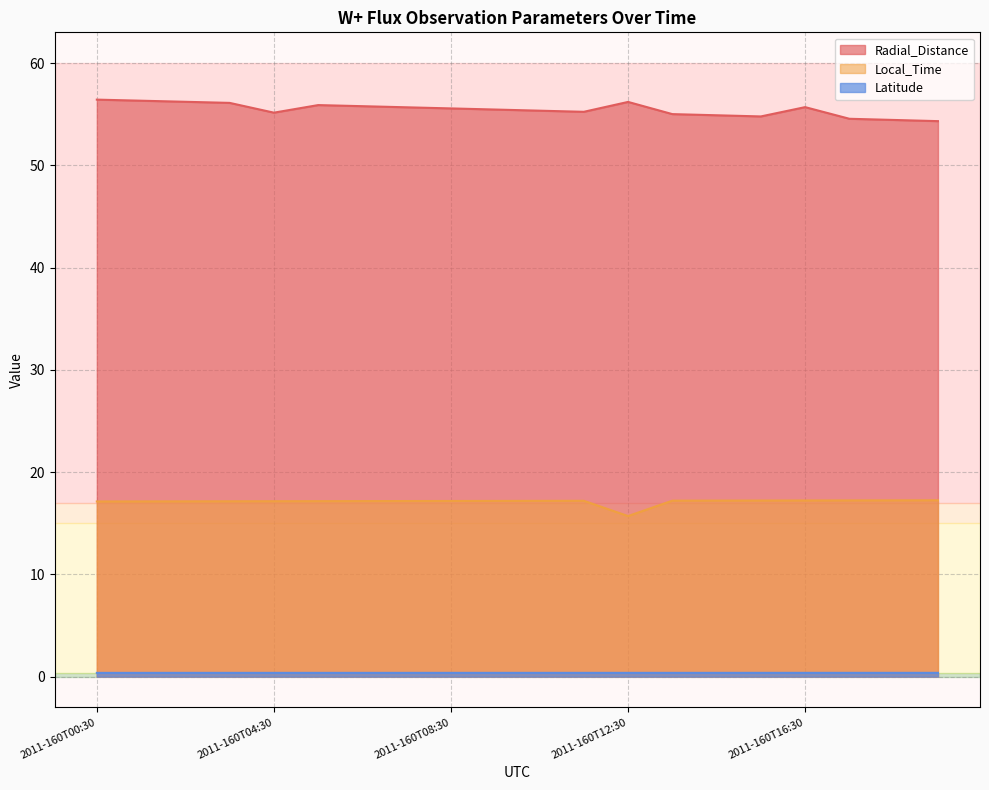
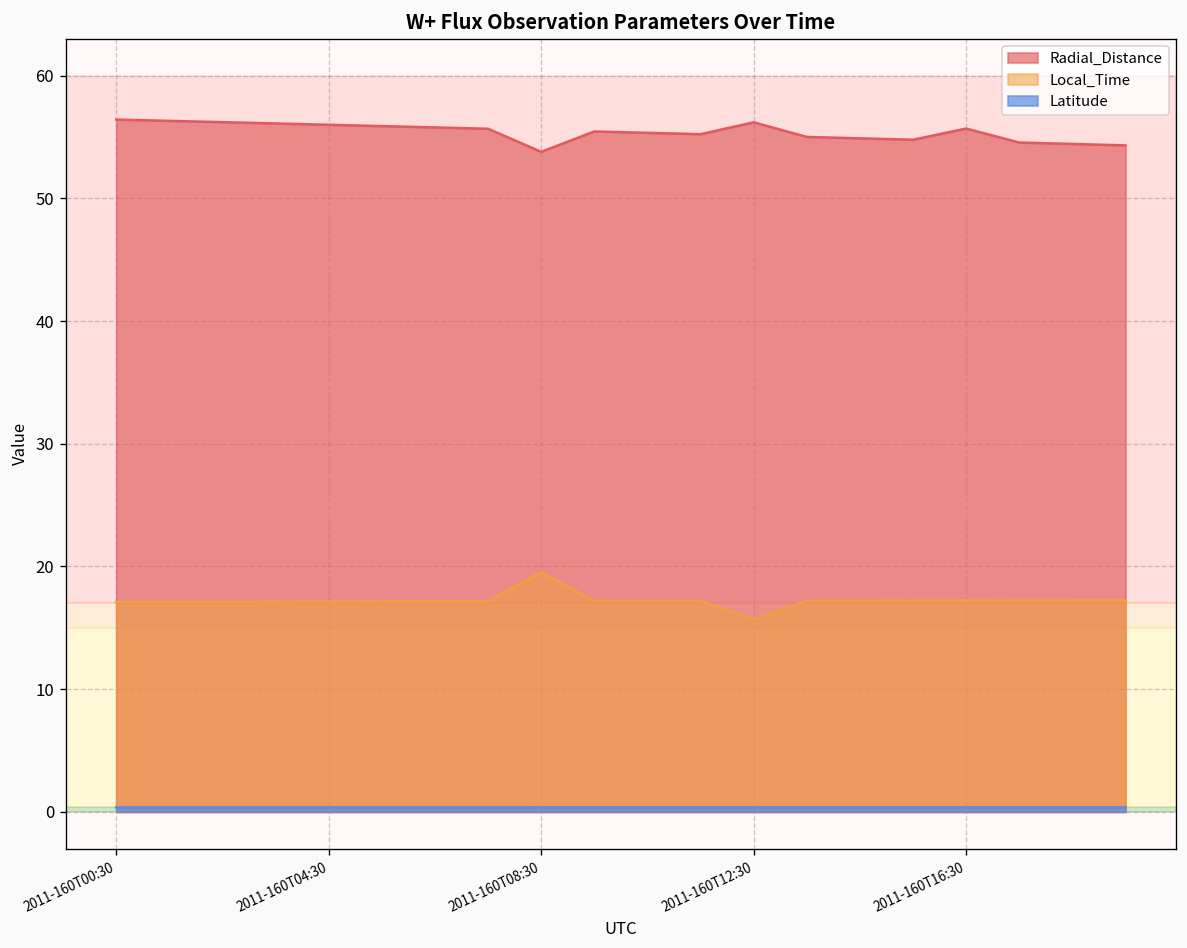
Radial_Distance, 2011-160T04:30: 55.1 -> 56.0
Radial_Distance, 2011-160T08:30: 55.6 -> 53.8
Local_Time, 2011-160T08:30: 17.2 -> 19.5
